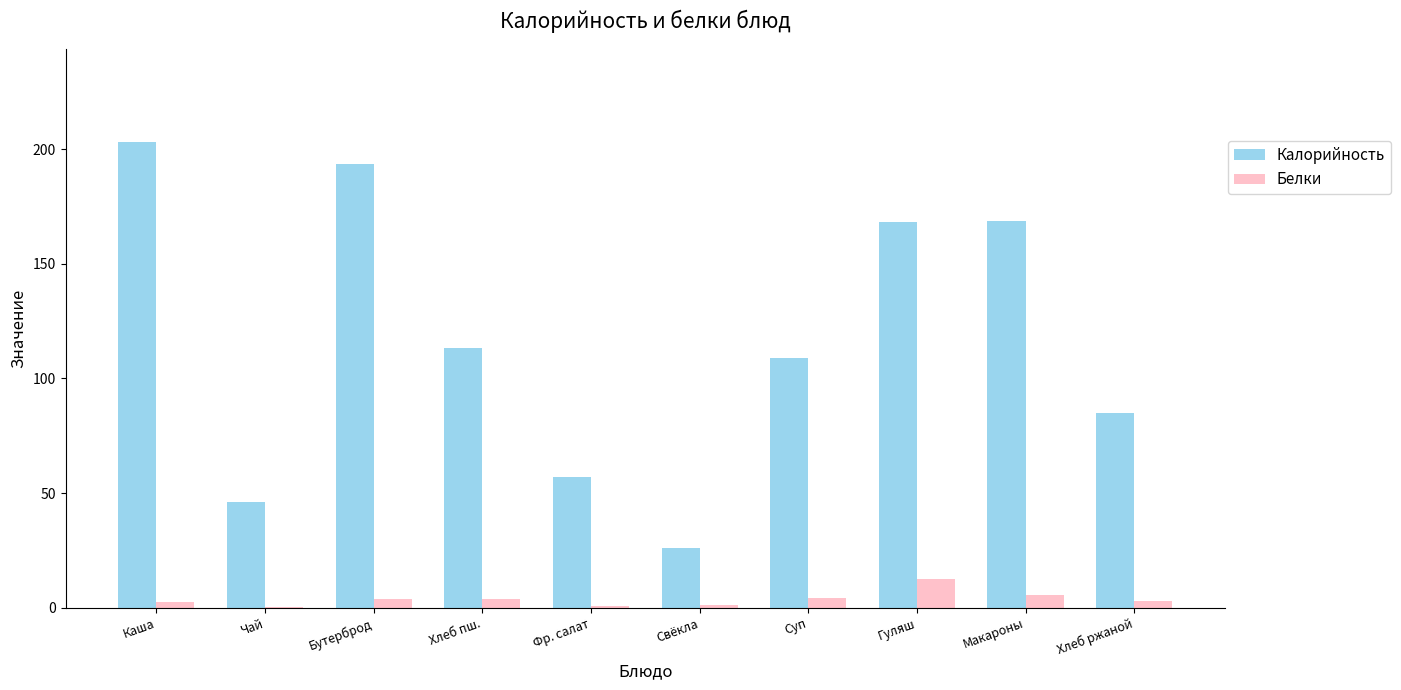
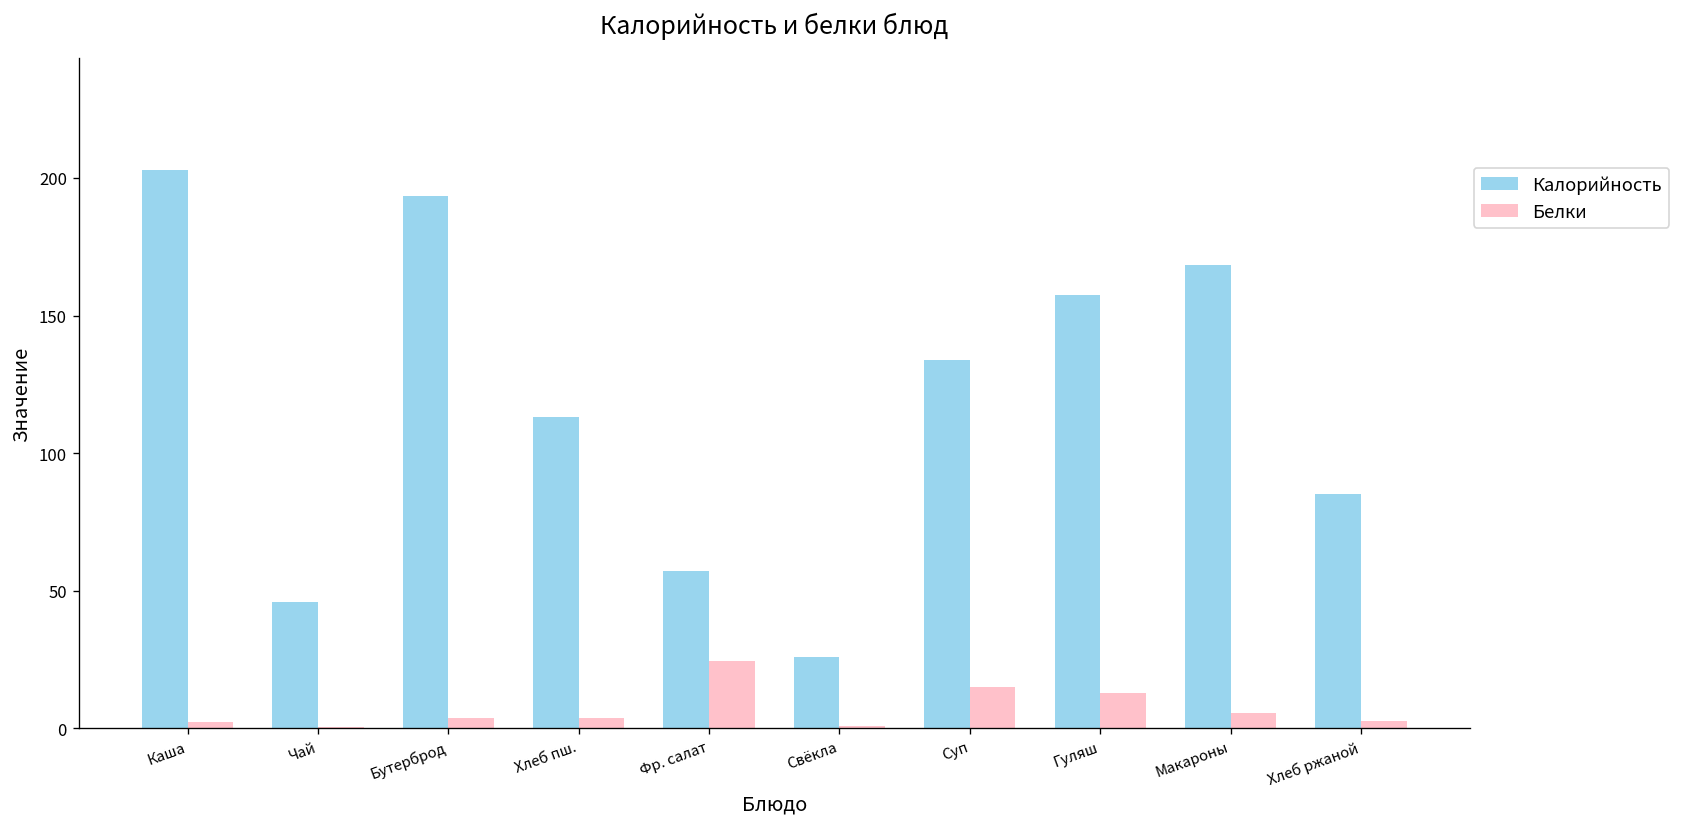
Белки, Фр. салат: 1 -> 24
Калорийность, Суп: 109 -> 134
Белки, Суп: 4 -> 15
Калорийность, Гуляш: 168 -> 158
